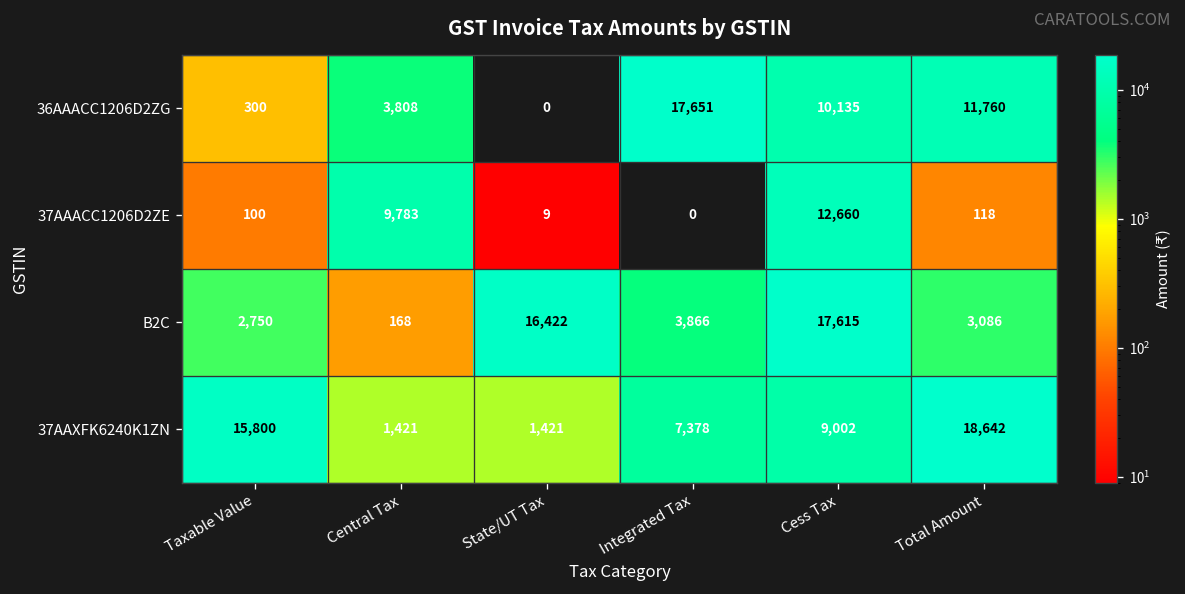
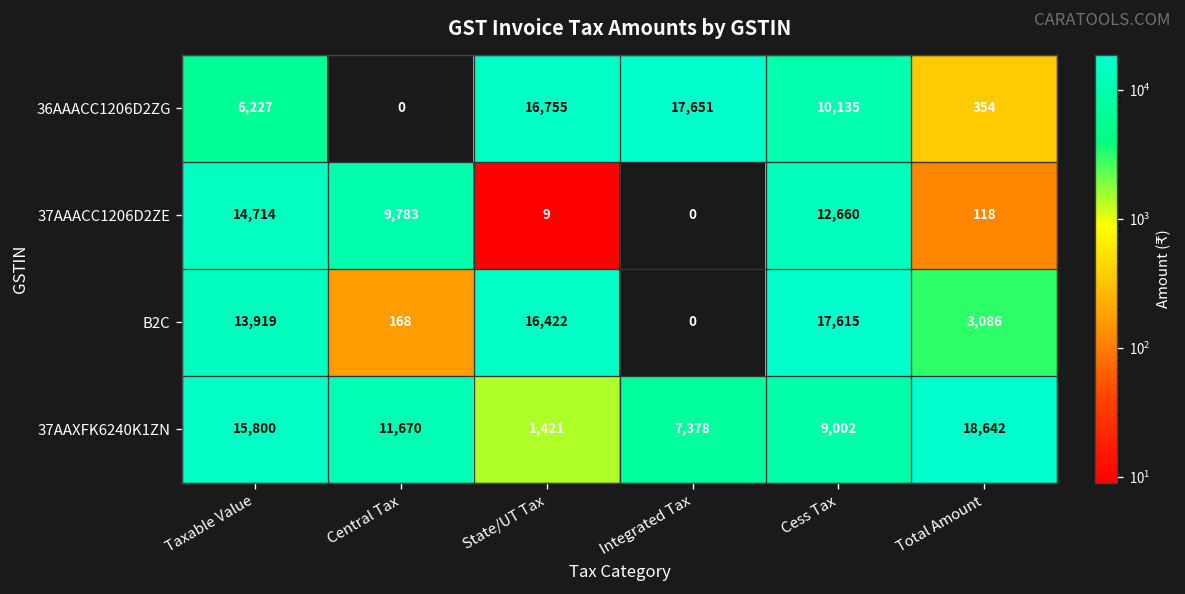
36AAACC1206D2ZG, Taxable Value: 300 -> 6,227
36AAACC1206D2ZG, Central Tax: 3,808 -> 0
36AAACC1206D2ZG, State/UT Tax: 0 -> 16,755
36AAACC1206D2ZG, Total Amount: 11,760 -> 354
37AAACC1206D2ZE, Taxable Value: 100 -> 14,714
B2C, Taxable Value: 2,750 -> 13,919
B2C, Integrated Tax: 3,866 -> 0
37AAXFK6240K1ZN, Central Tax: 1,421 -> 11,670
